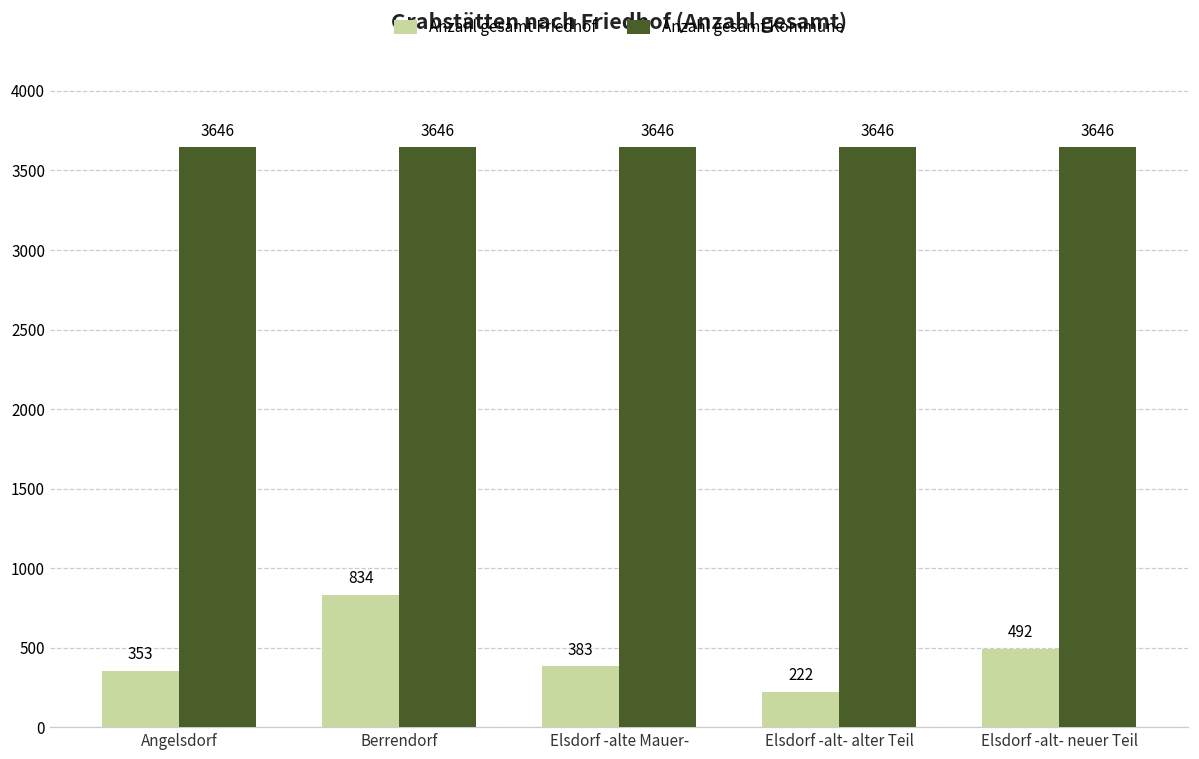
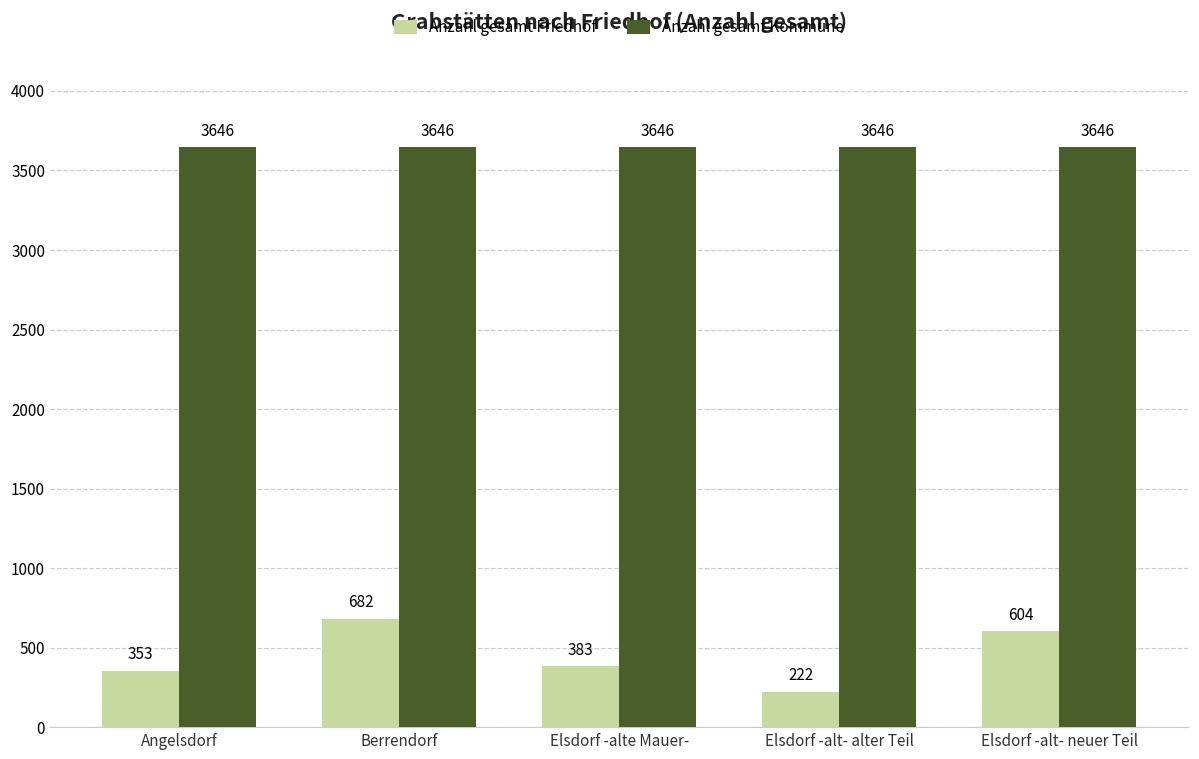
Anzahl gesamt Friedhof, Berrendorf: 834 -> 682
Anzahl gesamt Friedhof, Elsdorf -alt- neuer Teil: 492 -> 604
